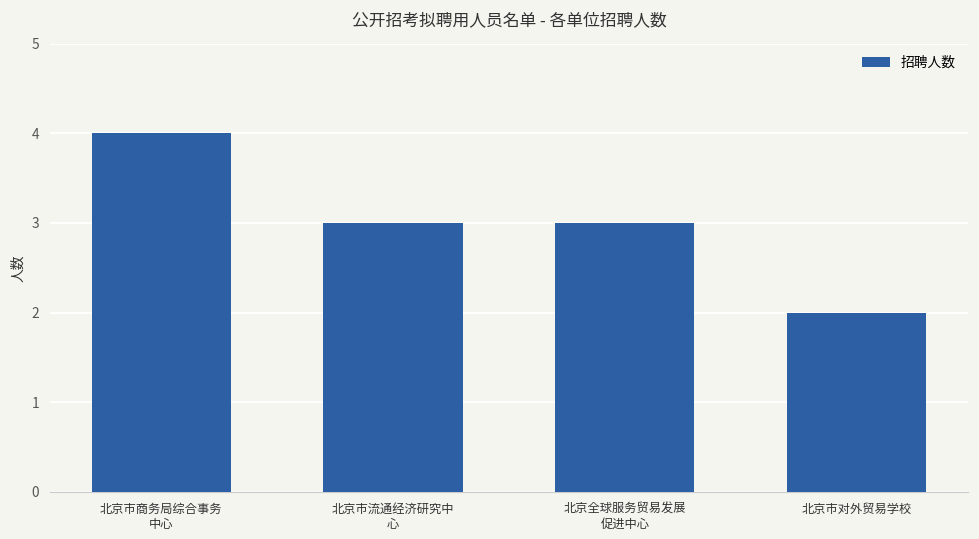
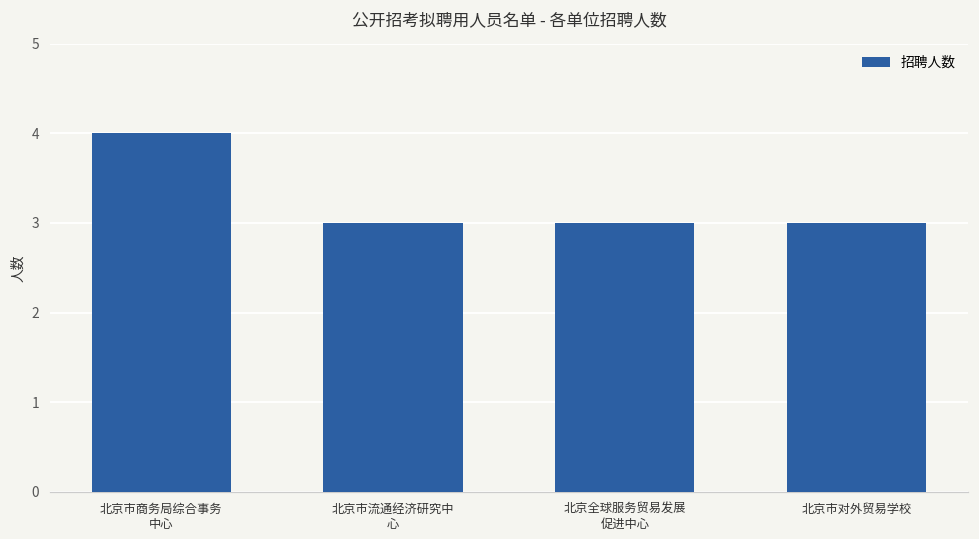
北京市对外贸易学校: 2 -> 3
